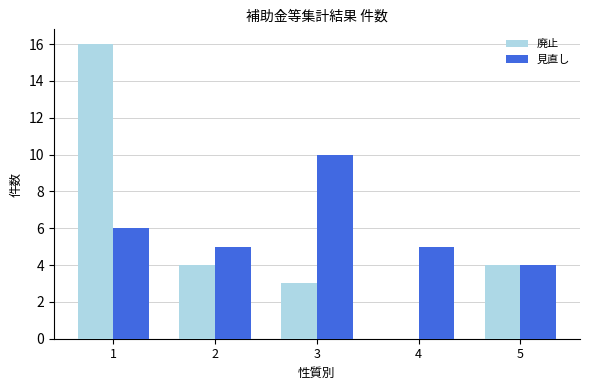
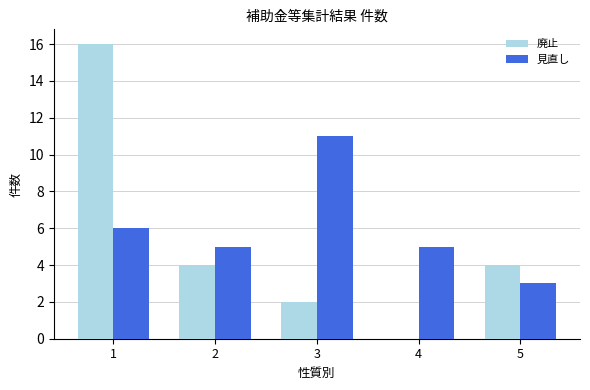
廃止, 3: 3 -> 2
見直し, 3: 10 -> 11
見直し, 5: 4 -> 3
